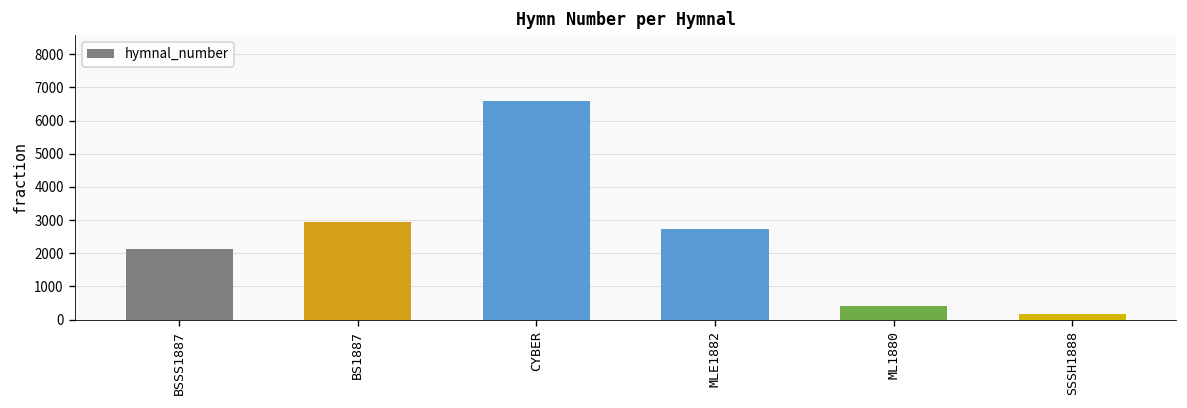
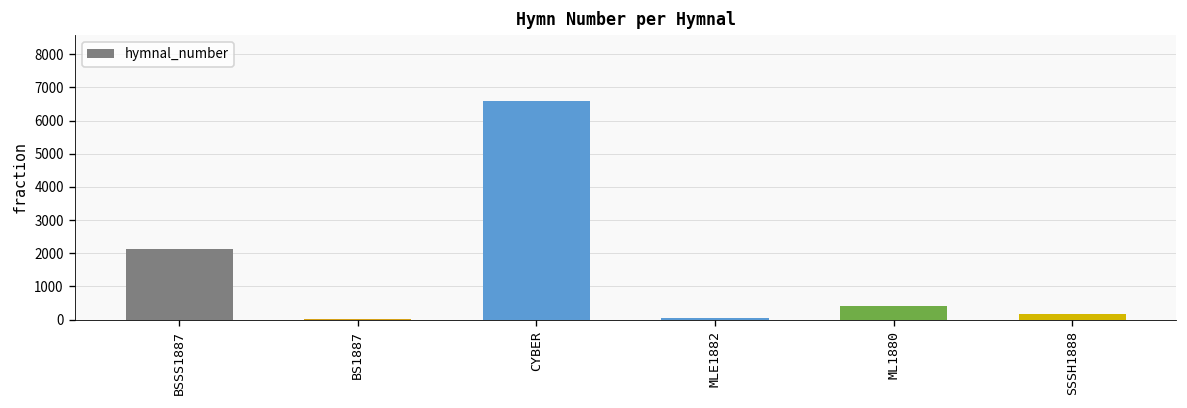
BS1887: 2900 -> 0
MLE1882: 2700 -> 0
